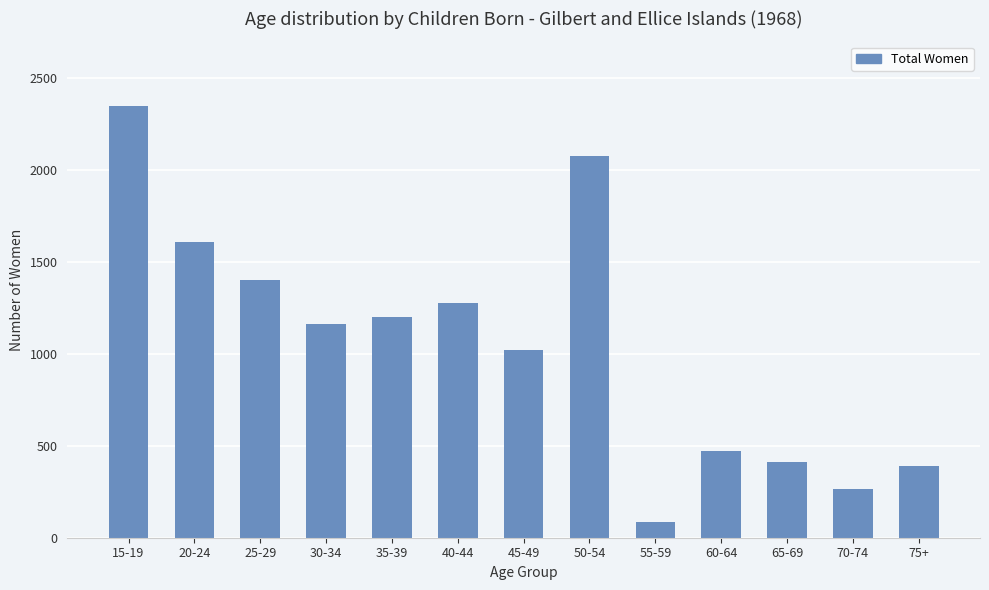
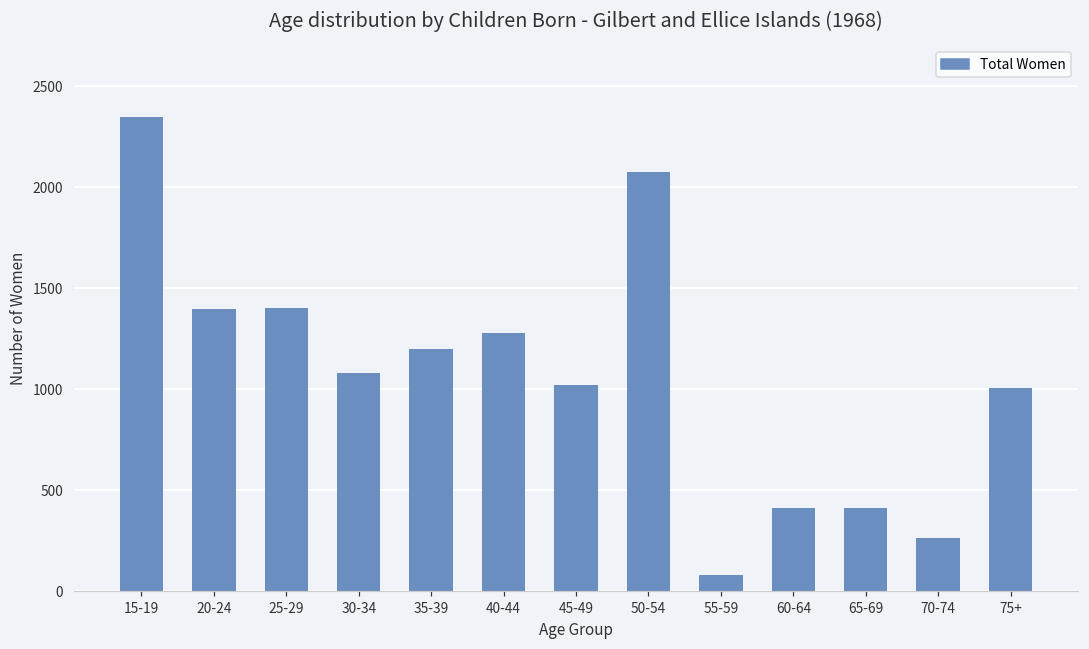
20-24: 1610 -> 1400
30-34: 1160 -> 1080
60-64: 470 -> 410
75+: 390 -> 1010
